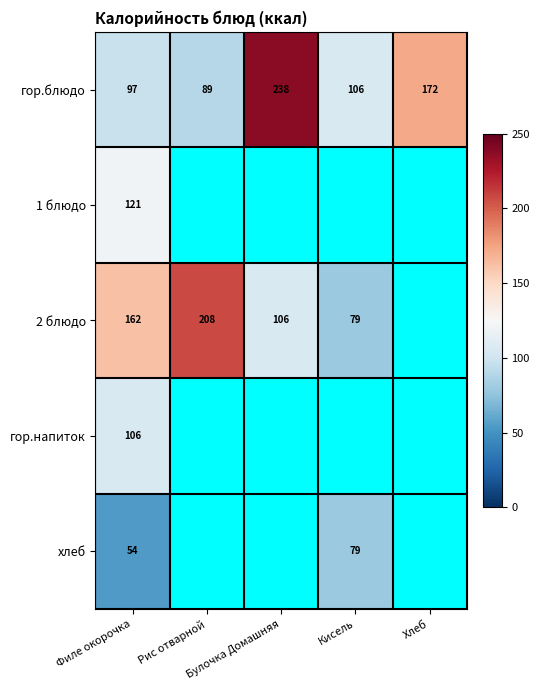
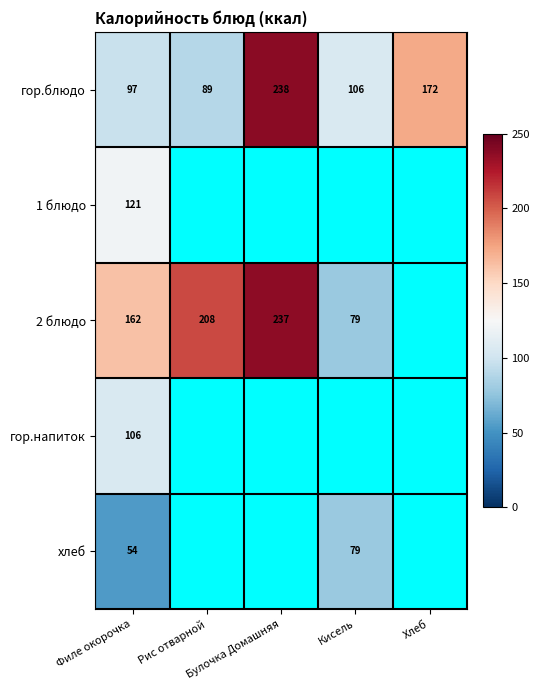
2 блюдо, Булочка Домашняя: 106 -> 237
